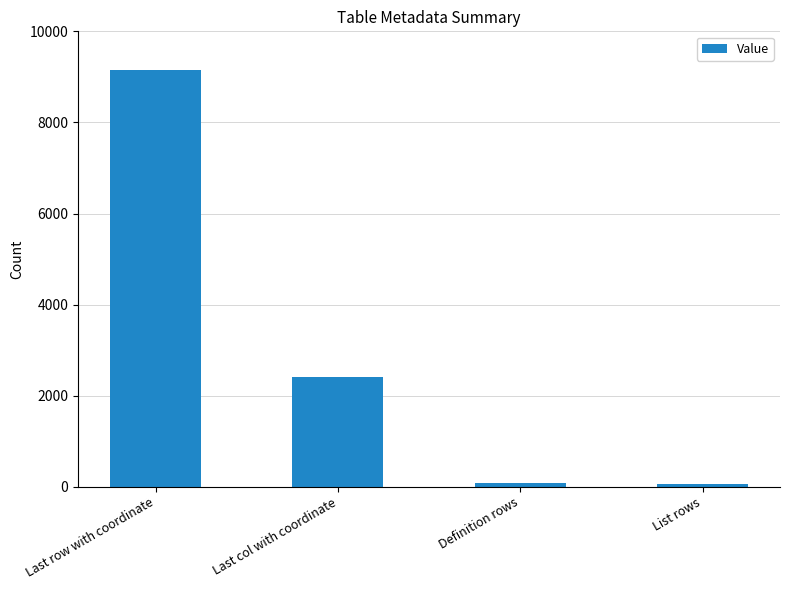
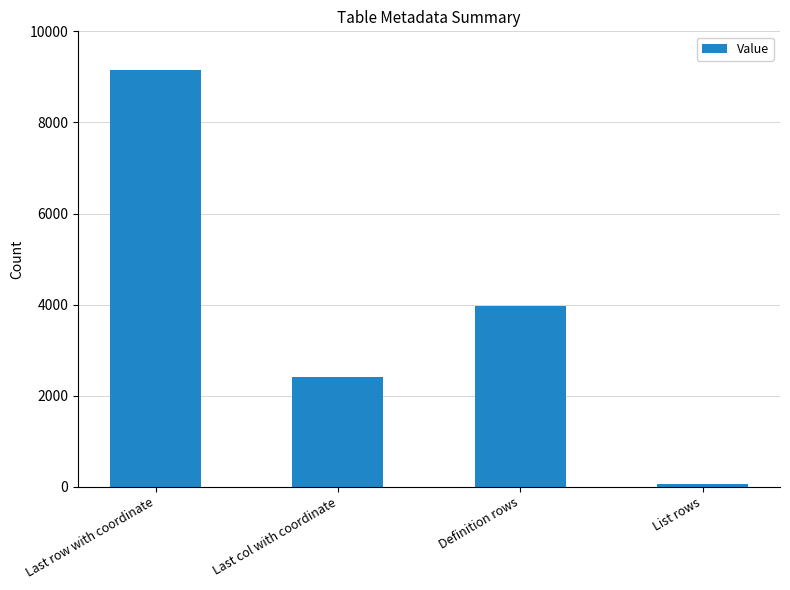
Definition rows: 100 -> 4000
